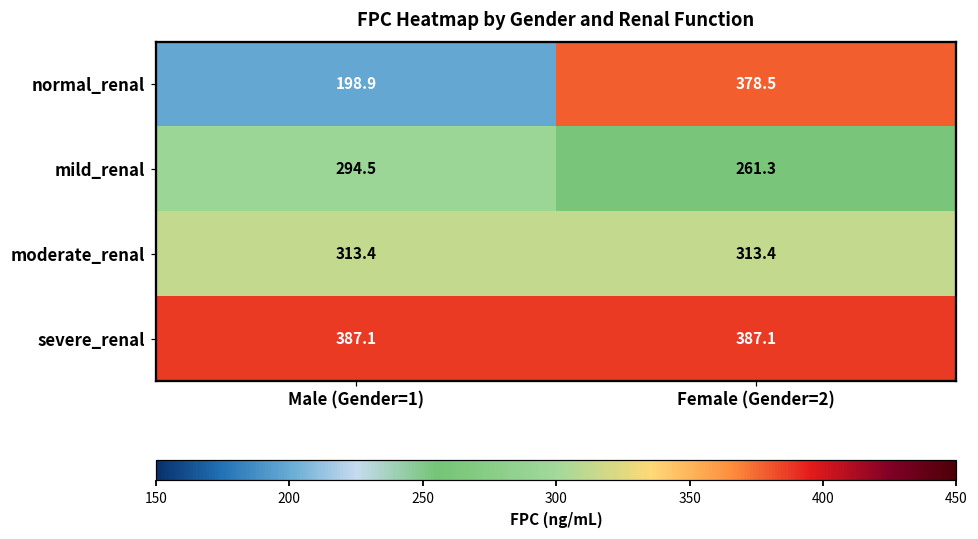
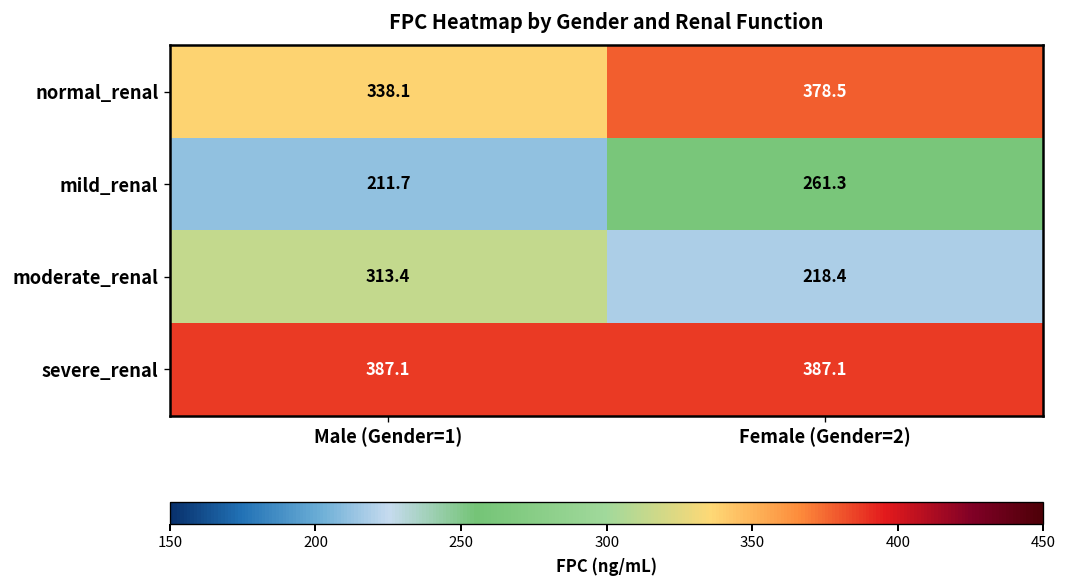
normal_renal, Male (Gender=1): 198.9 -> 338.1
mild_renal, Male (Gender=1): 294.5 -> 211.7
moderate_renal, Female (Gender=2): 313.4 -> 218.4
